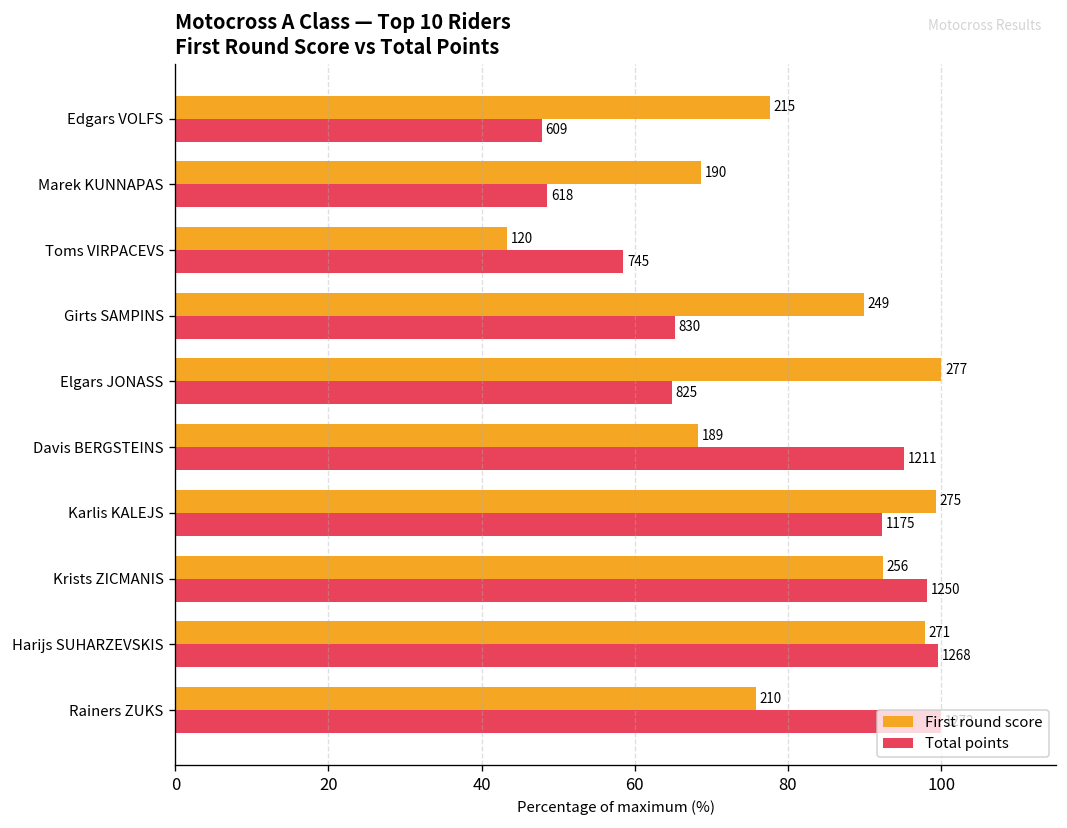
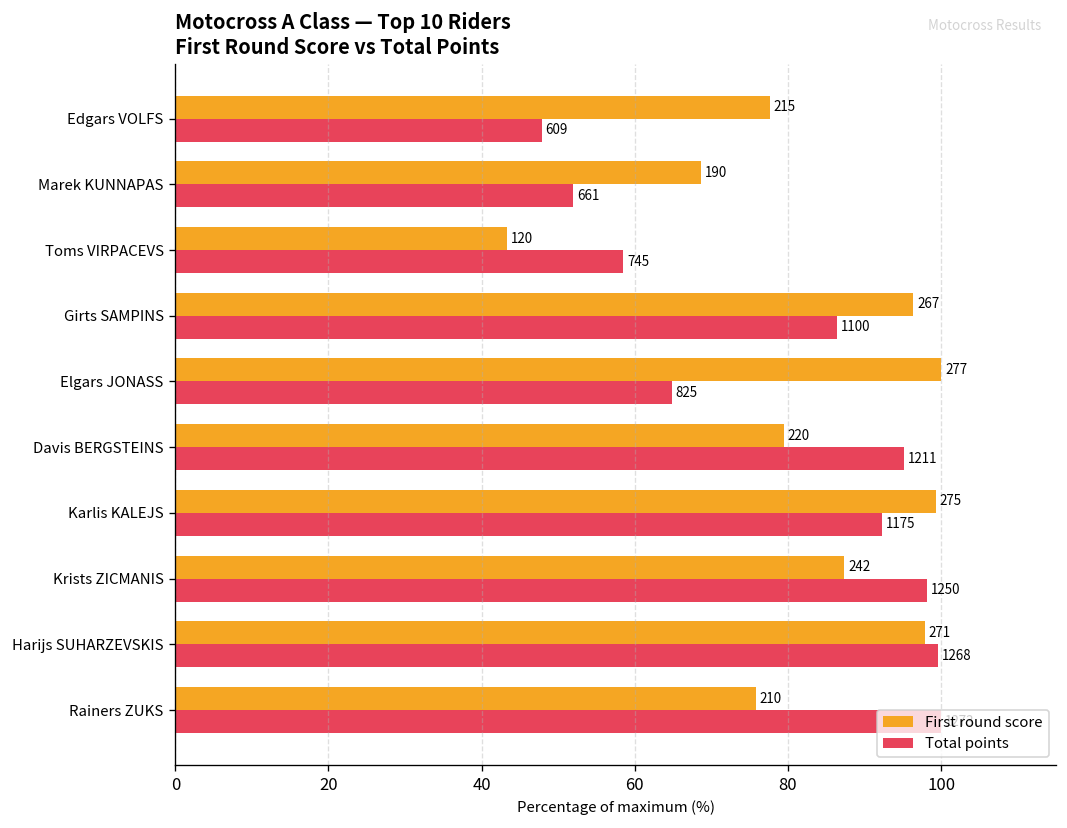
Total points, Marek KUNNAPAS: 618 -> 661
First round score, Girts SAMPINS: 249 -> 267
Total points, Girts SAMPINS: 830 -> 1100
First round score, Davis BERGSTEINS: 189 -> 220
First round score, Krists ZICMANIS: 256 -> 242
